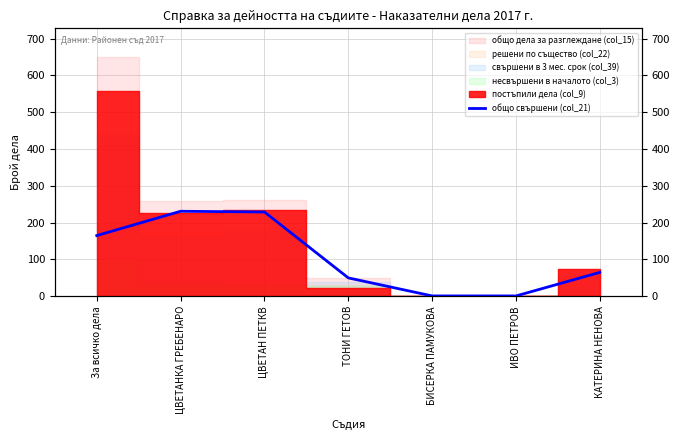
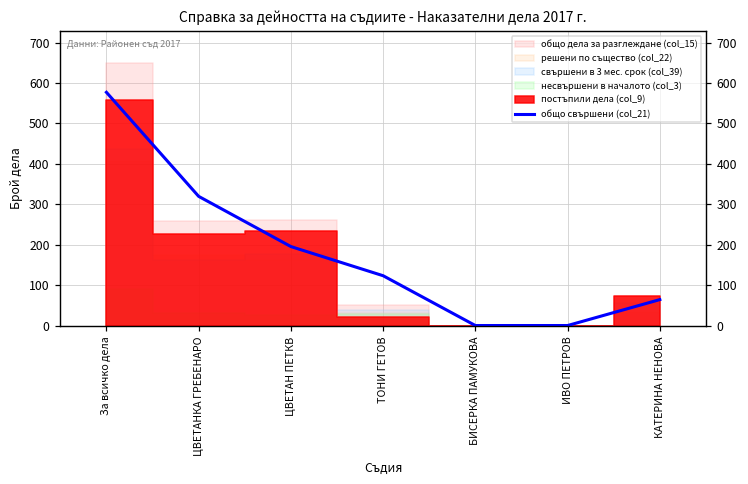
общо свършени (col_21), За всичко дела: 170 -> 580
общо свършени (col_21), ЦВЕТАНКА ГРЕБЕНАРО: 230 -> 320
общо свършени (col_21), ЦВЕТАН ПЕТКВ: 230 -> 200
общо свършени (col_21), ТОНИ ГЕТОВ: 50 -> 120
